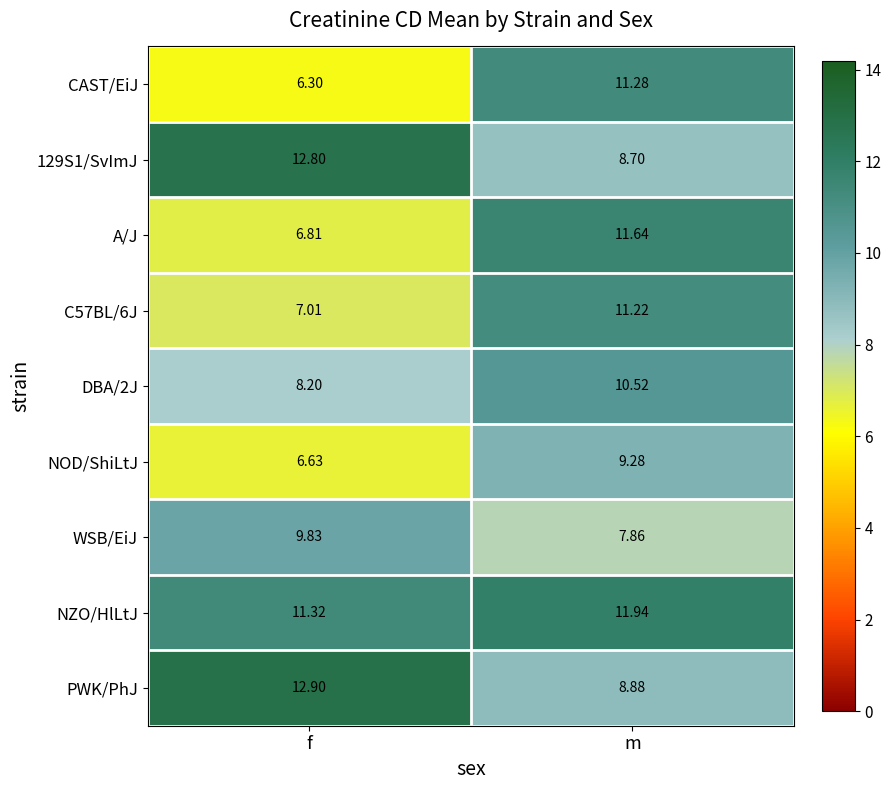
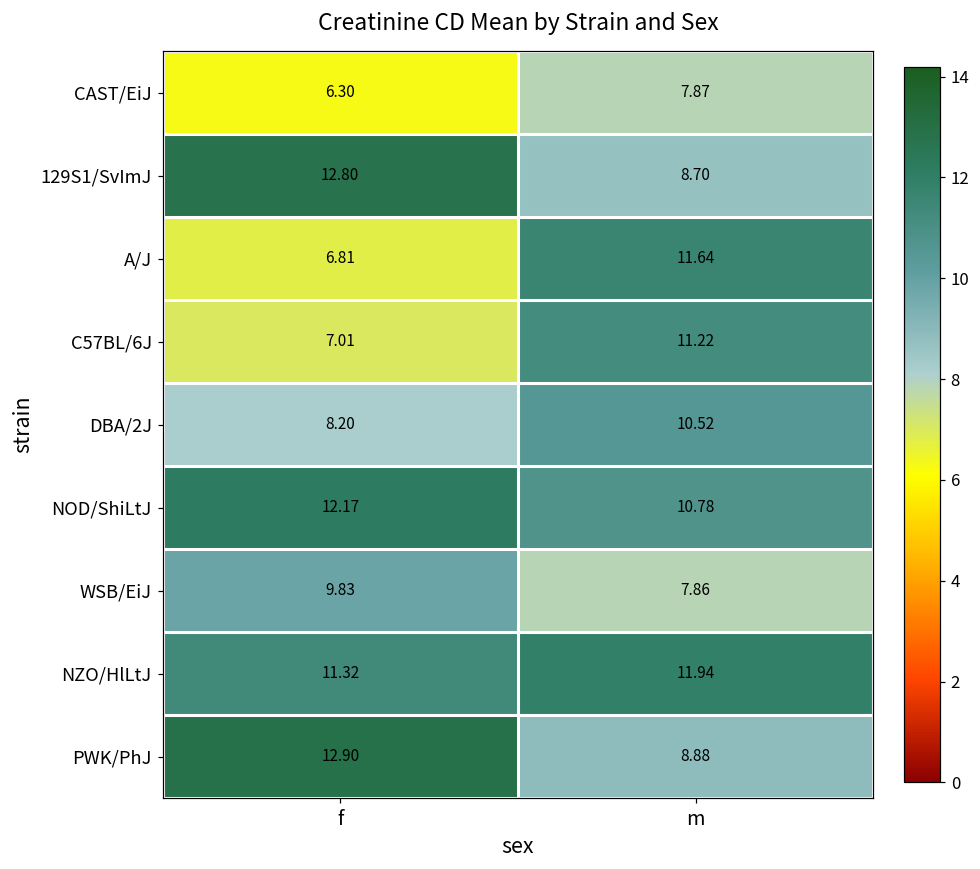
CAST/EiJ, m: 11.28 -> 7.87
NOD/ShiLtJ, f: 6.63 -> 12.17
NOD/ShiLtJ, m: 9.28 -> 10.78
